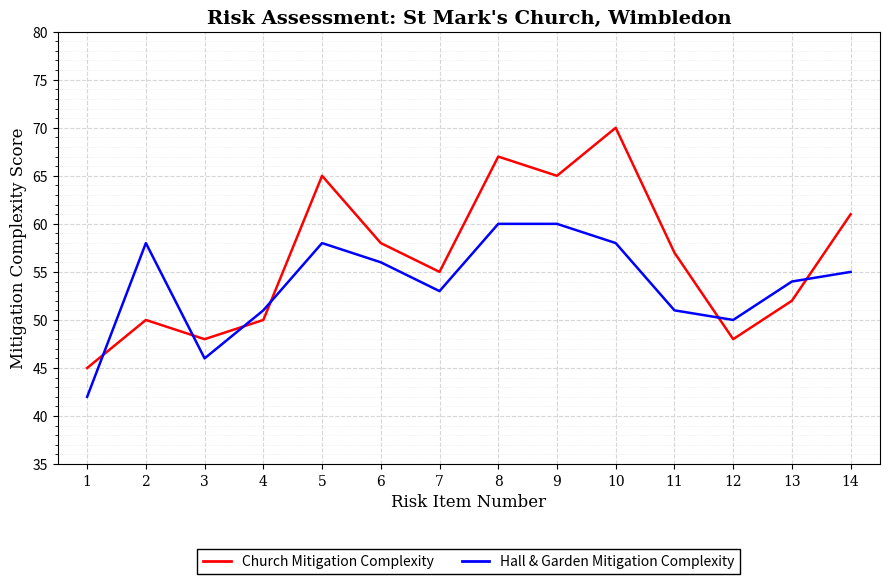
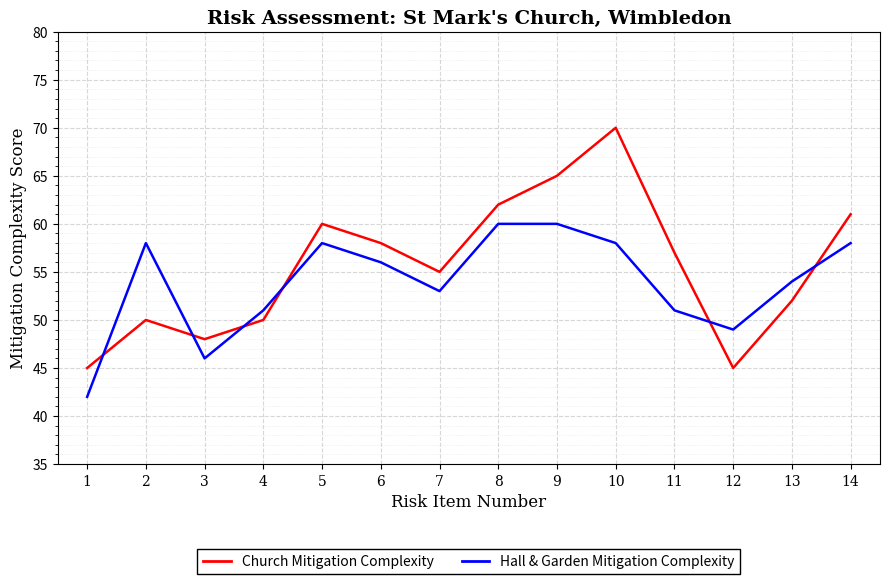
Church Mitigation Complexity, 5: 65 -> 60
Church Mitigation Complexity, 8: 67 -> 62
Church Mitigation Complexity, 12: 48 -> 45
Hall & Garden Mitigation Complexity, 12: 50 -> 49
Hall & Garden Mitigation Complexity, 14: 55 -> 58
